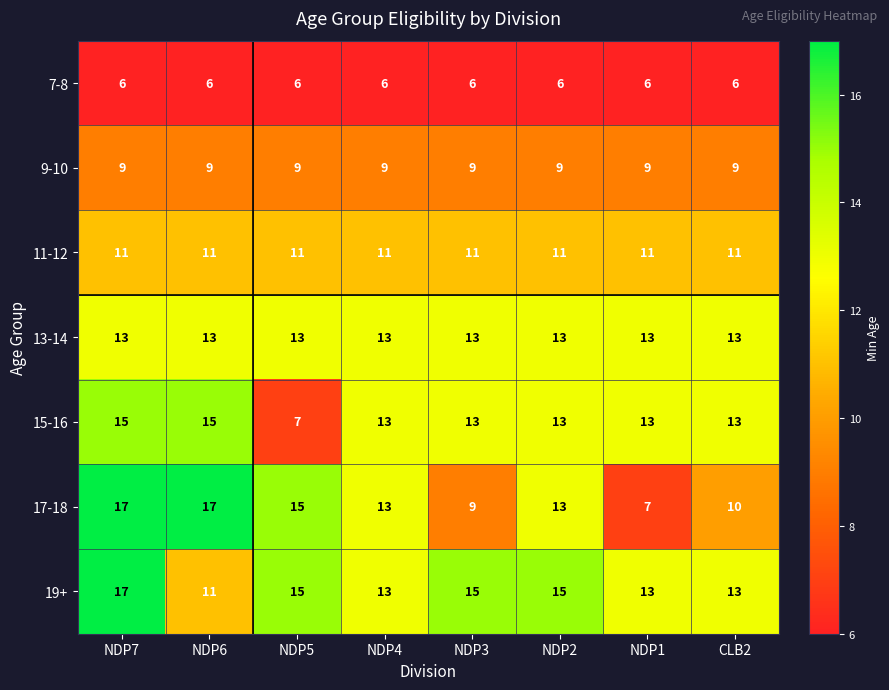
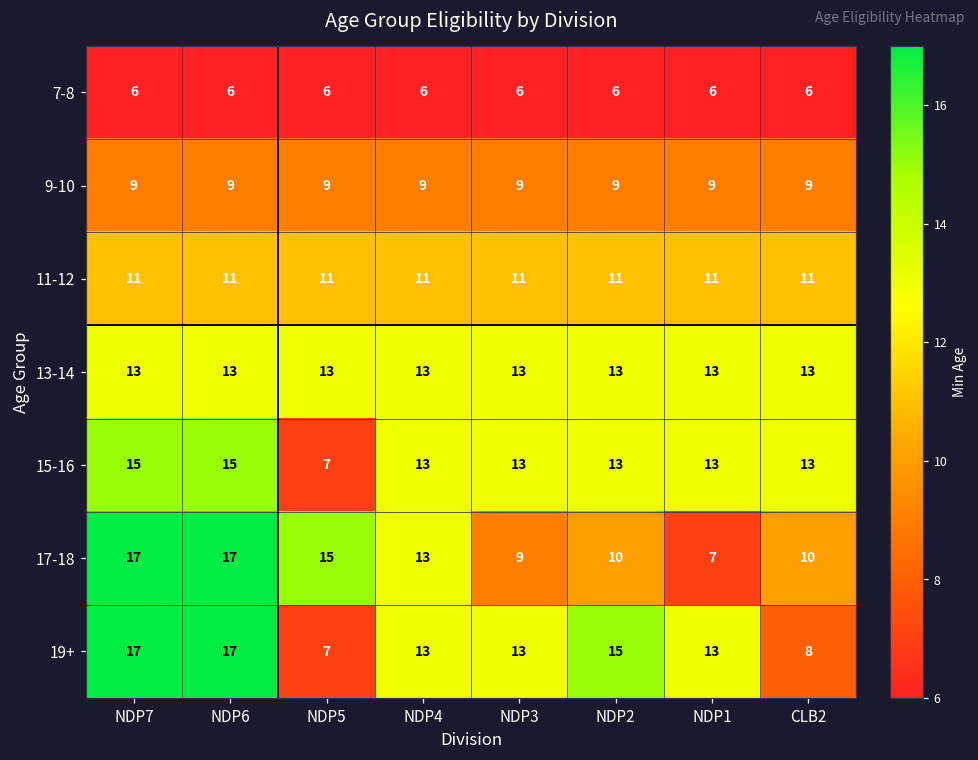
17-18, NDP2: 13 -> 10
19+, NDP6: 11 -> 17
19+, NDP5: 15 -> 7
19+, NDP3: 15 -> 13
19+, CLB2: 13 -> 8
